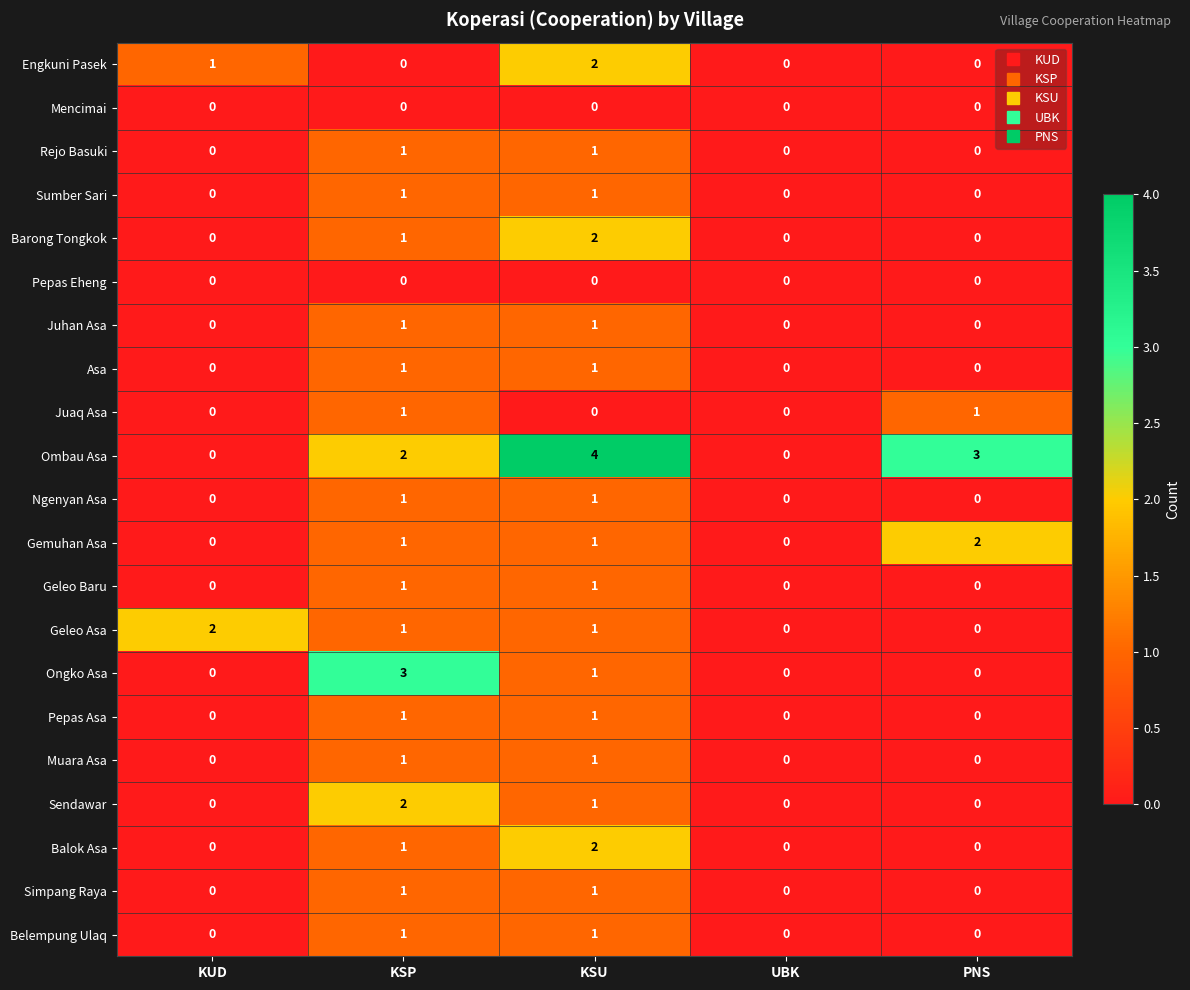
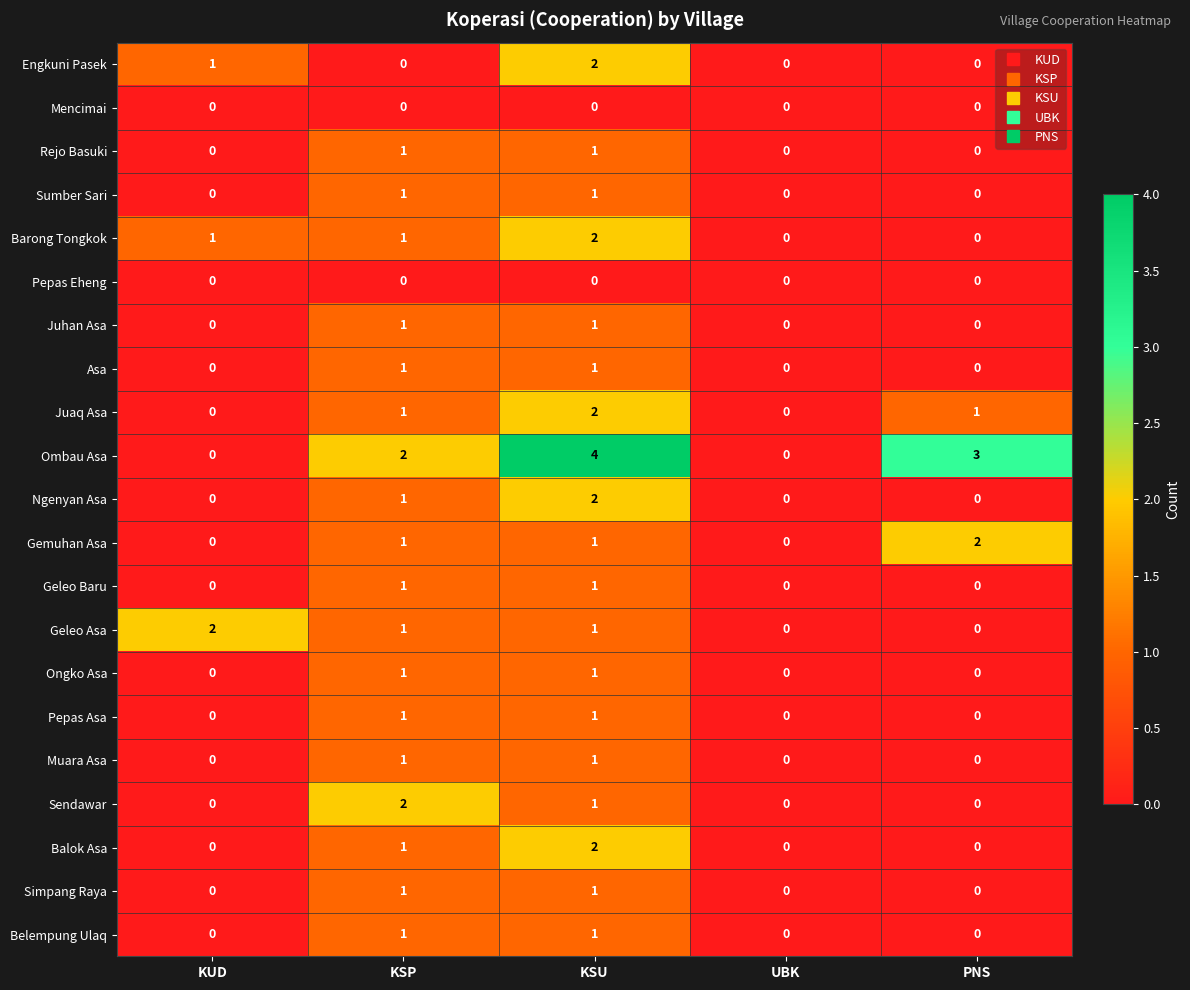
Barong Tongkok, KUD: 0 -> 1
Juaq Asa, KSU: 0 -> 2
Ngenyan Asa, KSU: 1 -> 2
Ongko Asa, KSP: 3 -> 1
